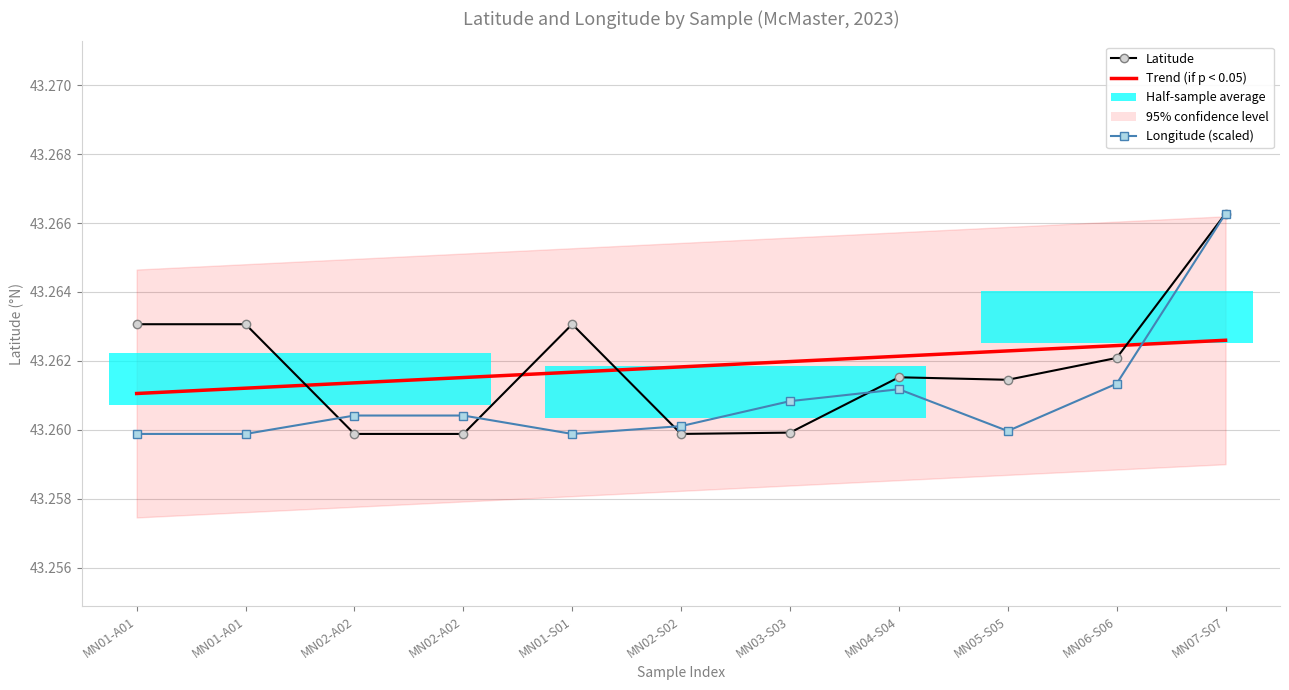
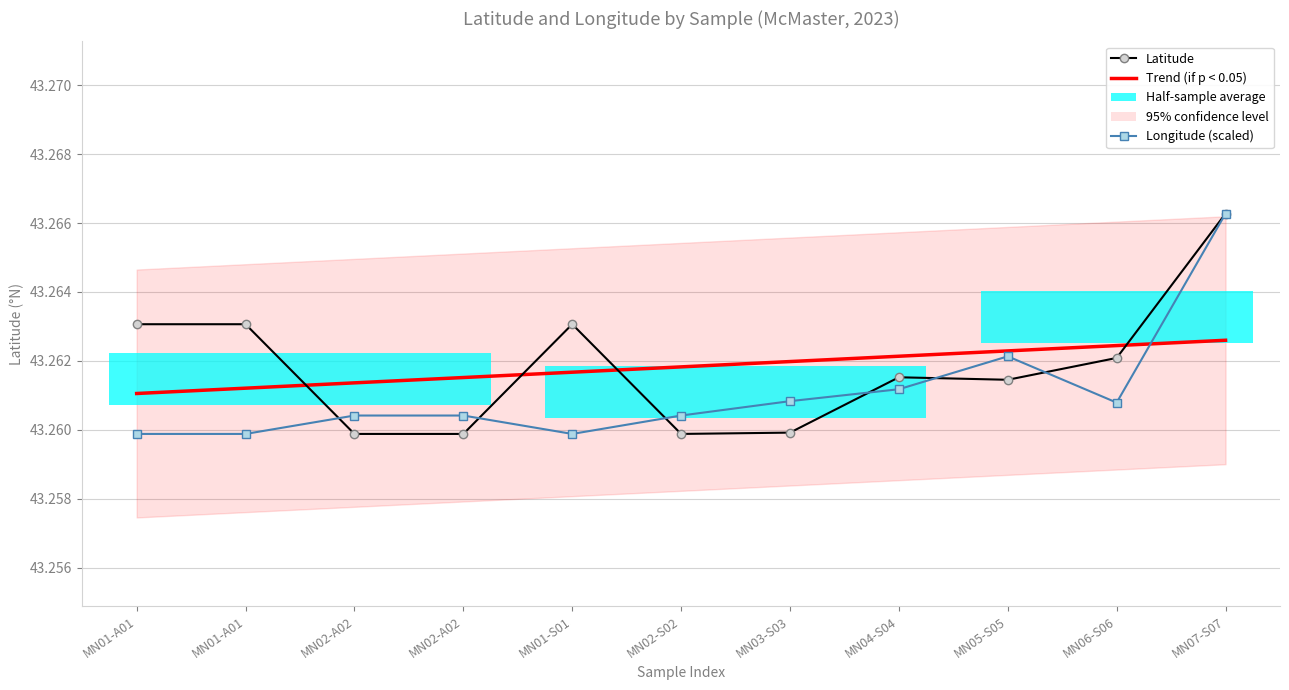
Longitude (scaled), MN02-S02: 43.2601 -> 43.2604
Longitude (scaled), MN05-S05: 43.2600 -> 43.2621
Longitude (scaled), MN06-S06: 43.2613 -> 43.2608
